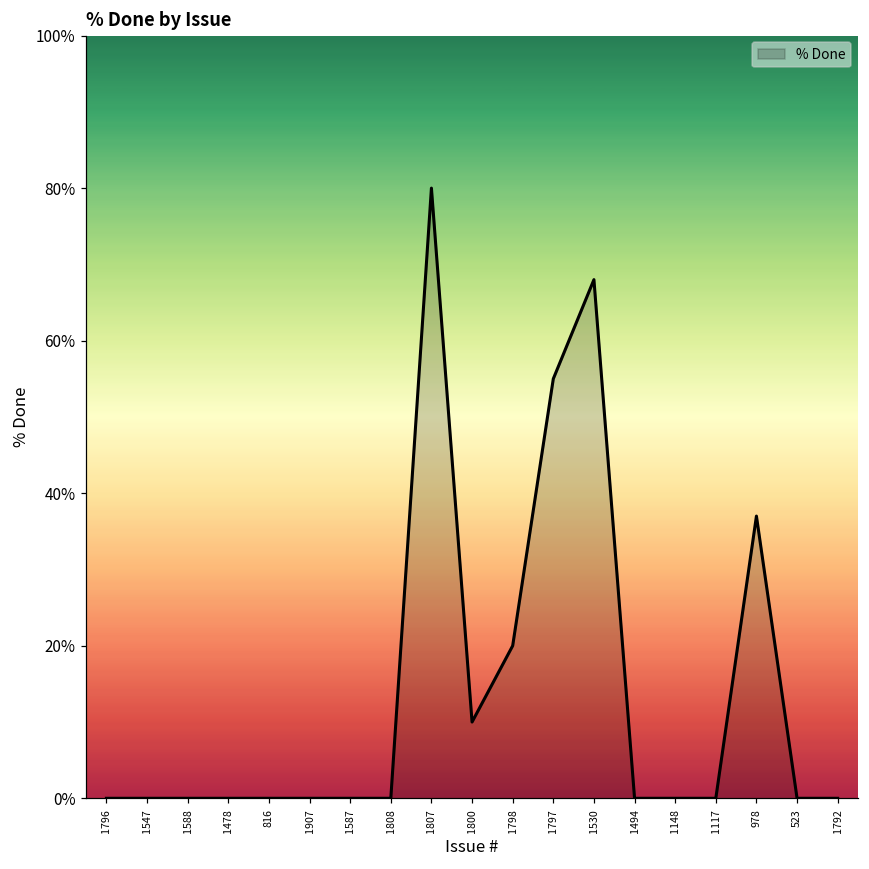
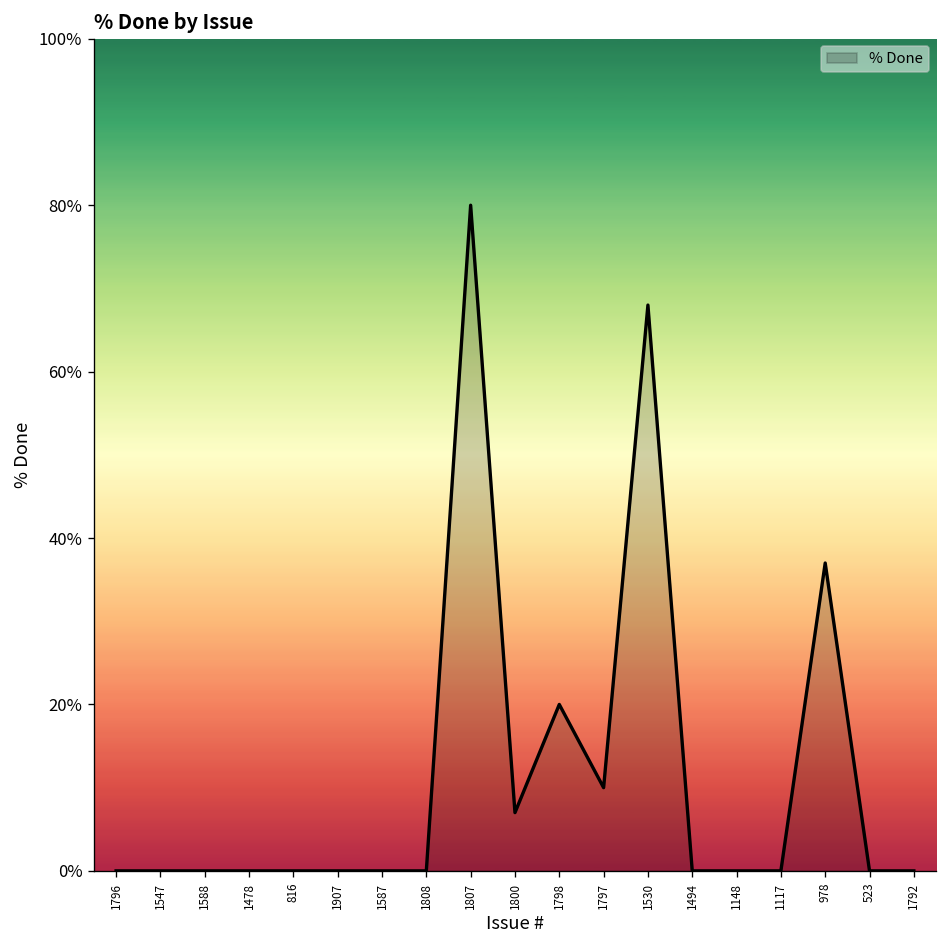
1800: 10% -> 7%
1797: 55% -> 10%
